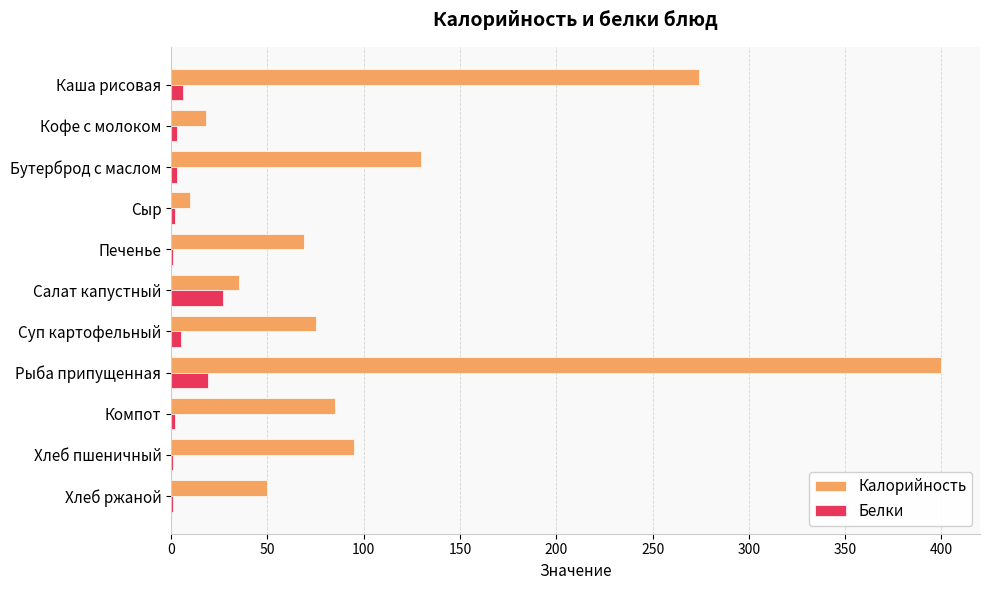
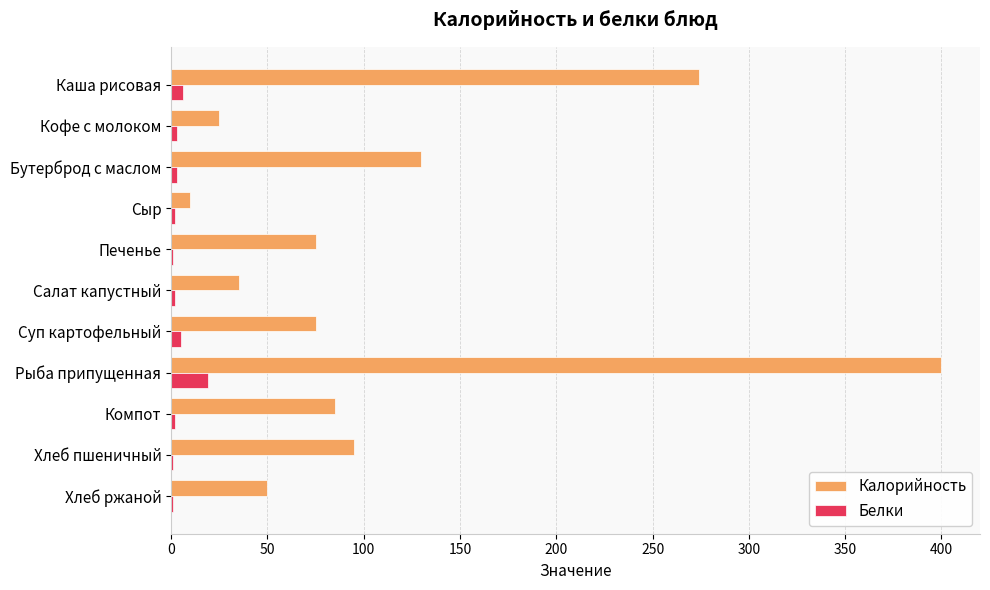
Калорийность, Кофе с молоком: 18 -> 25
Калорийность, Печенье: 69 -> 75
Белки, Салат капустный: 27 -> 2
